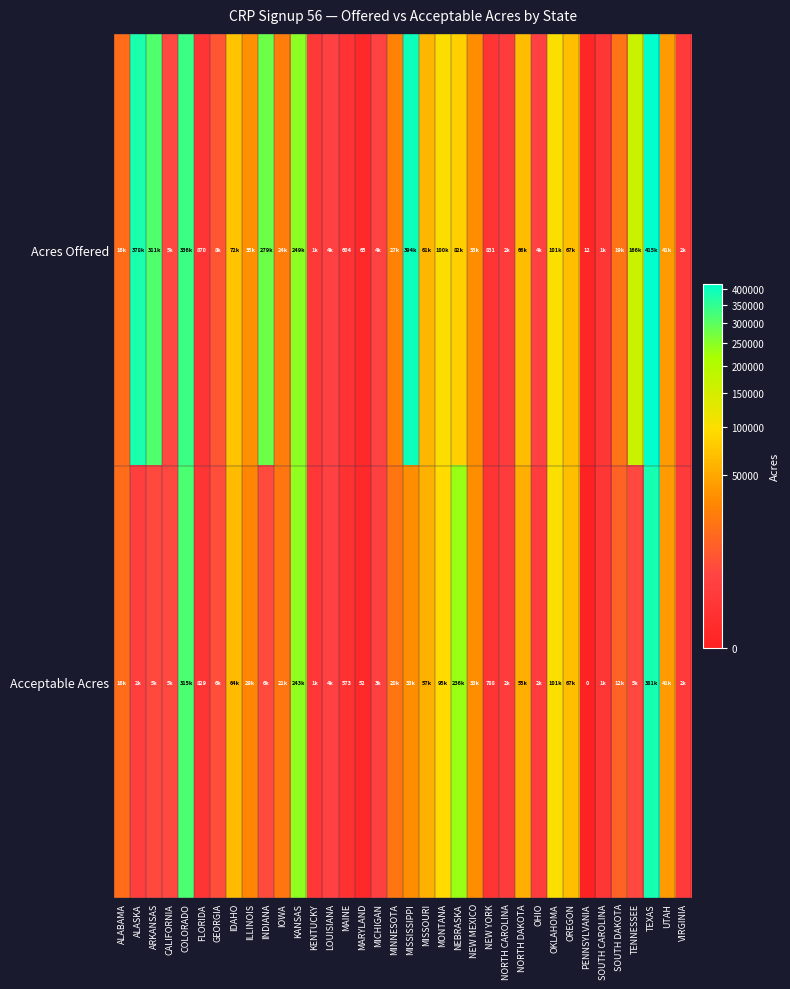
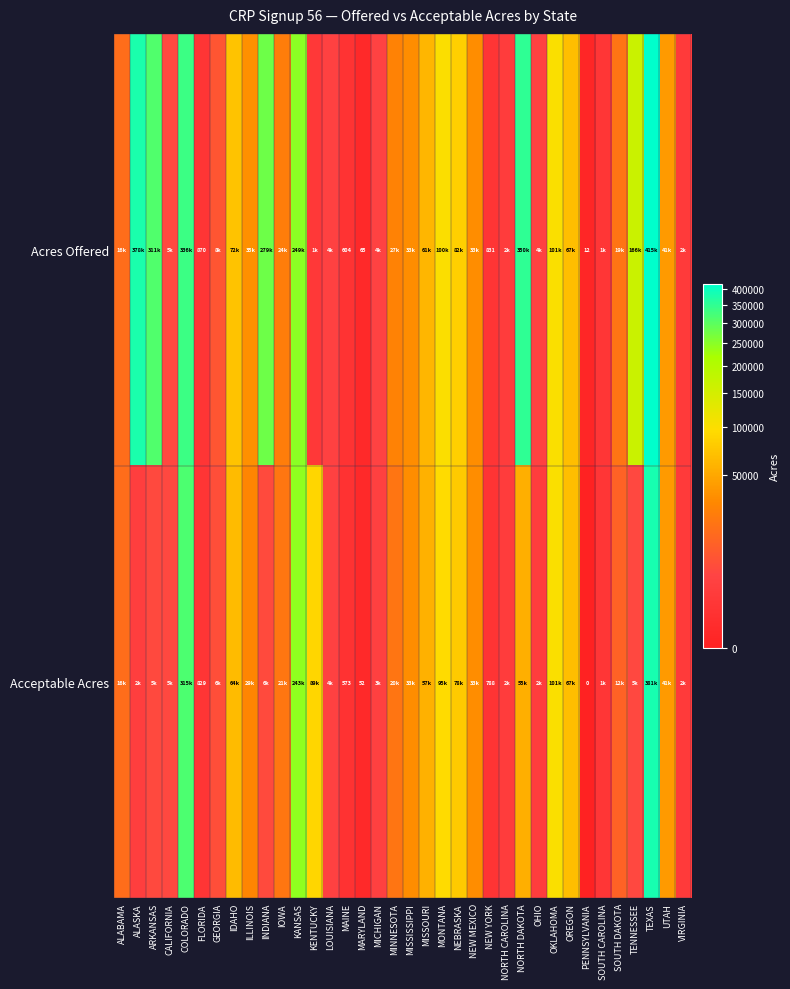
Acres Offered, MISSISSIPPI: 394k -> 33k
Acres Offered, NORTH DAKOTA: 66k -> 350k
Acceptable Acres, KENTUCKY: 1k -> 89k
Acceptable Acres, NEBRASKA: 236k -> 78k
